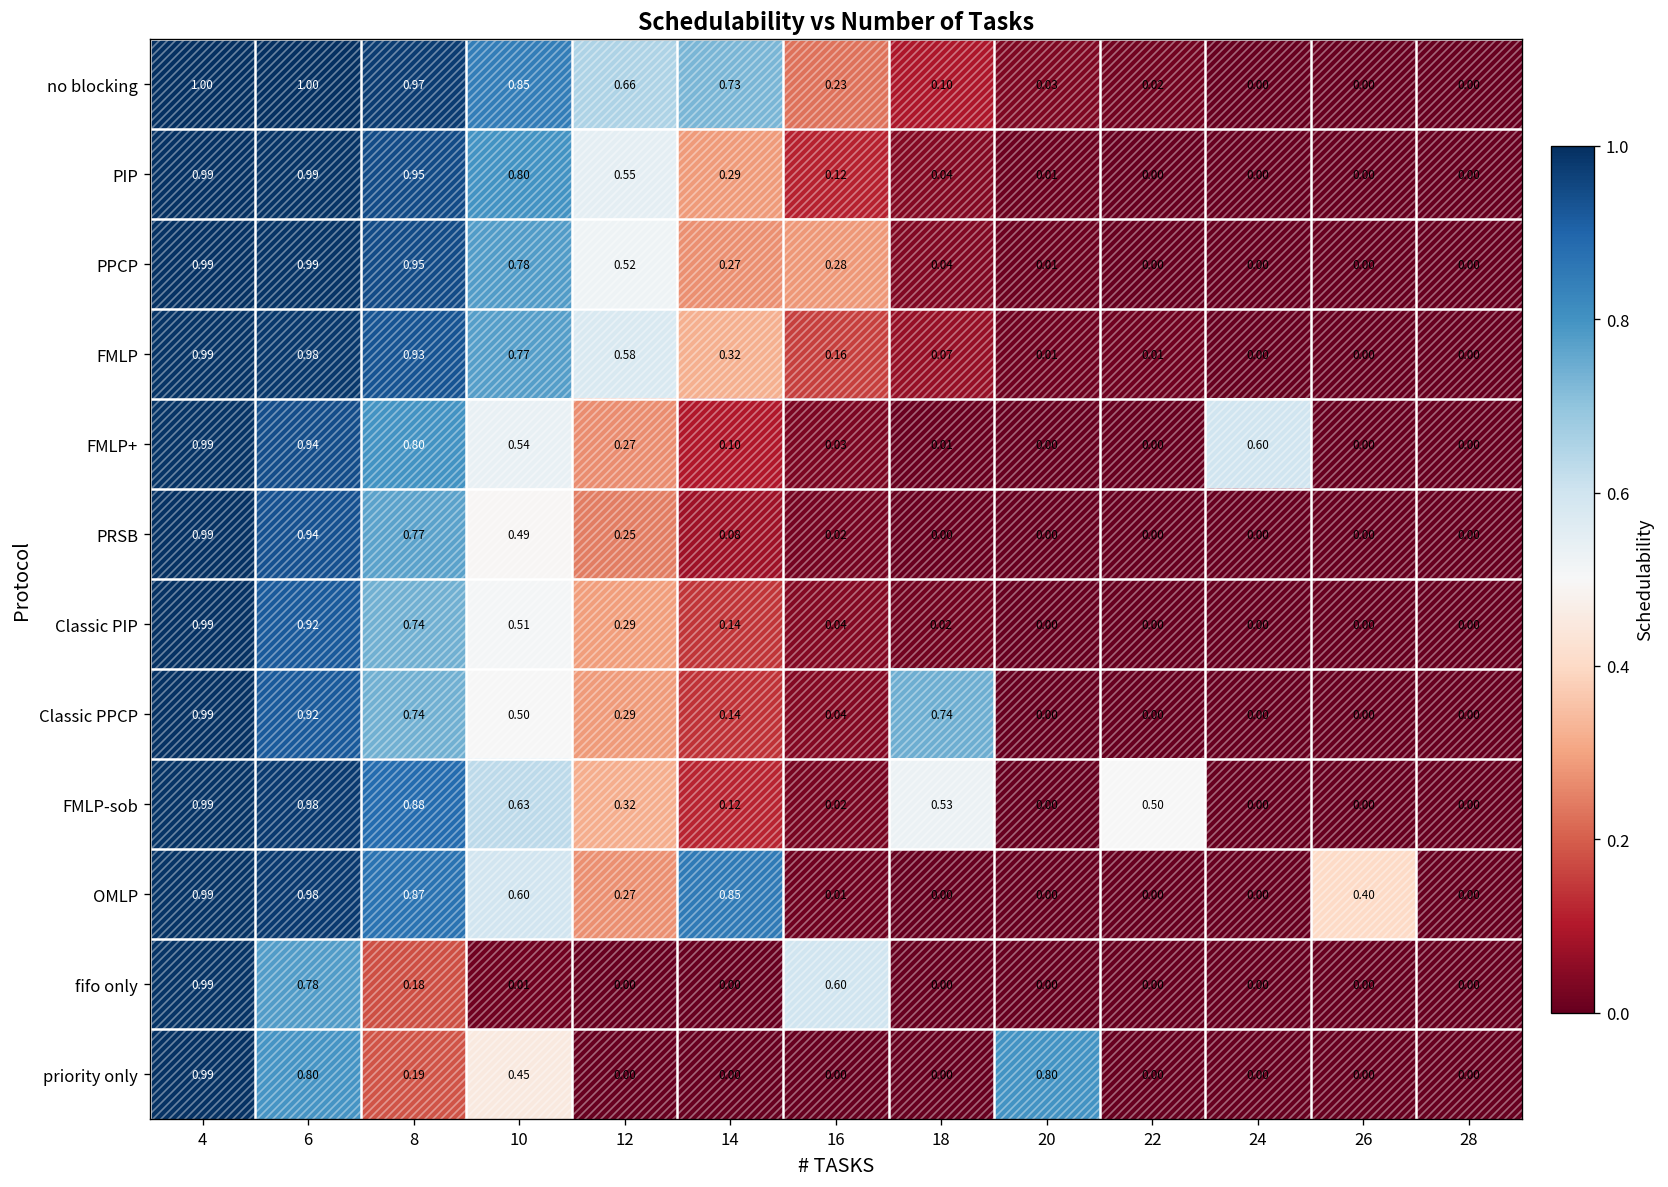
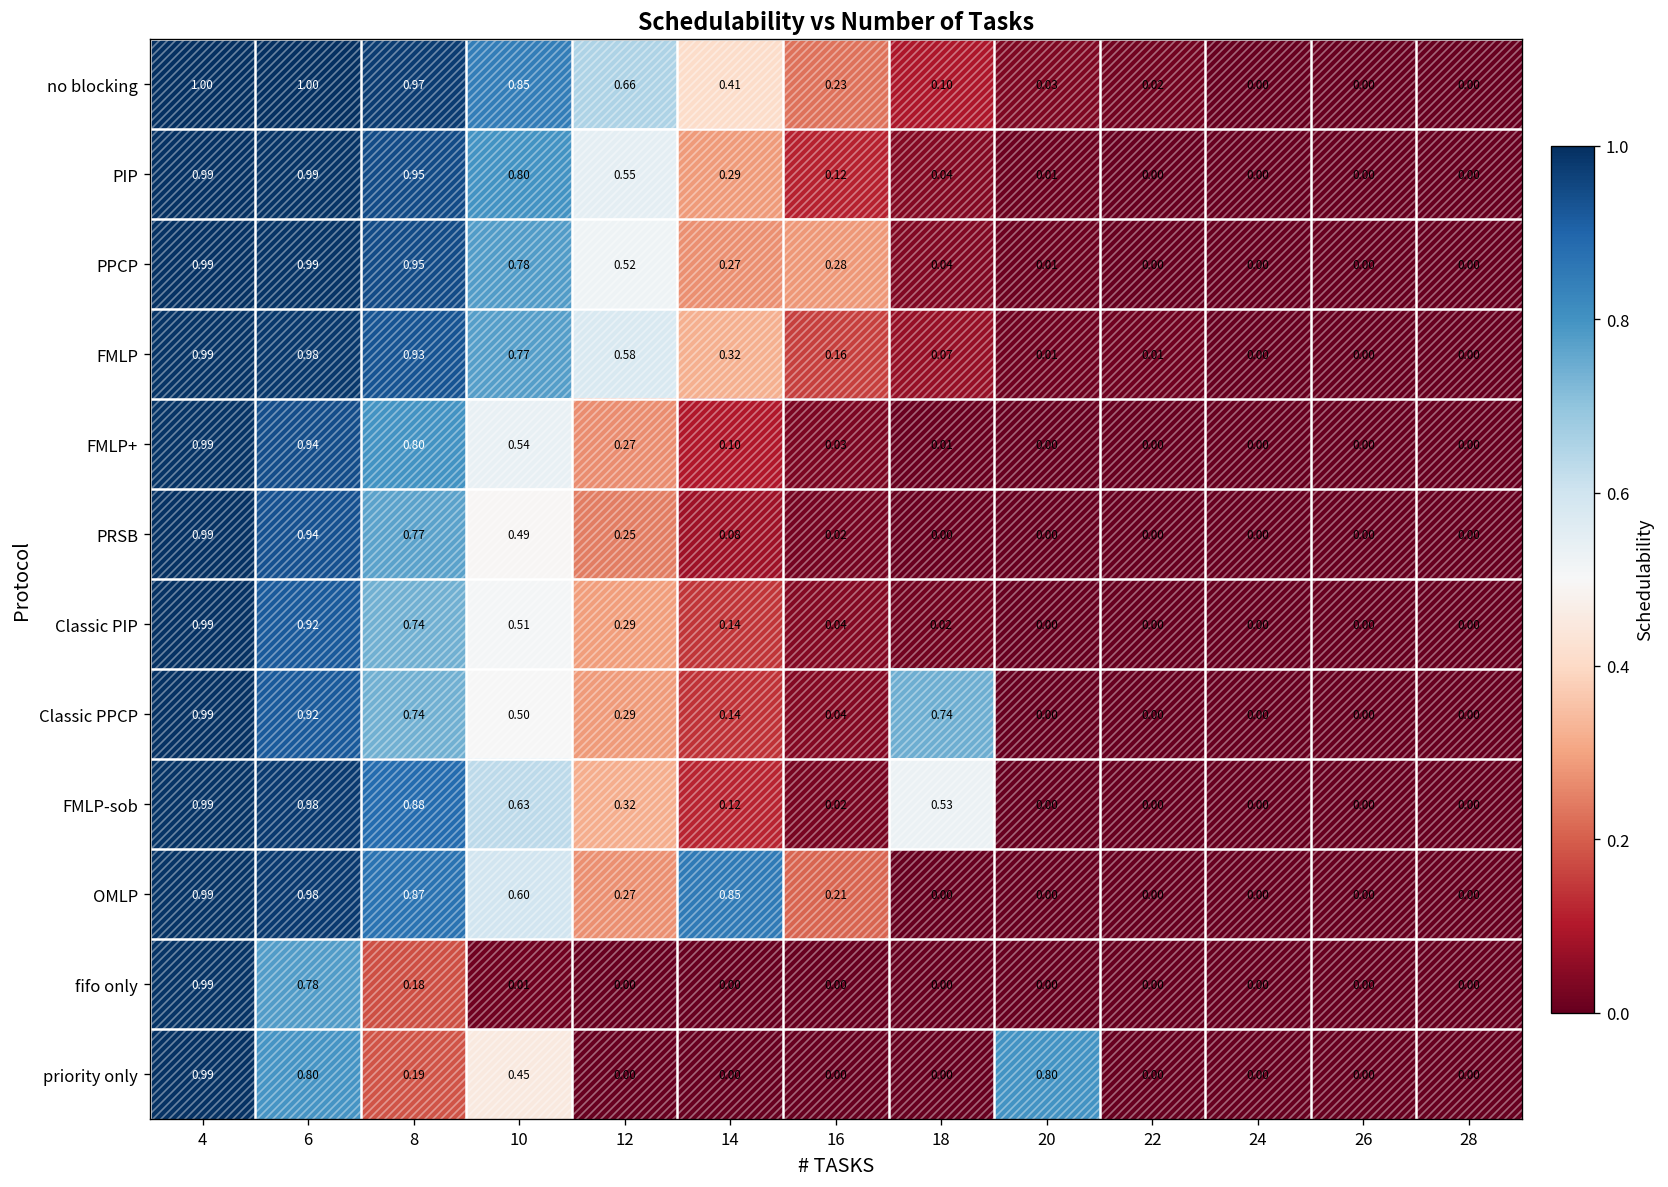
no blocking, 14: 0.73 -> 0.41
FMLP+, 24: 0.60 -> 0.00
FMLP-sob, 22: 0.50 -> 0.00
OMLP, 16: 0.01 -> 0.21
OMLP, 26: 0.40 -> 0.00
fifo only, 16: 0.60 -> 0.00
